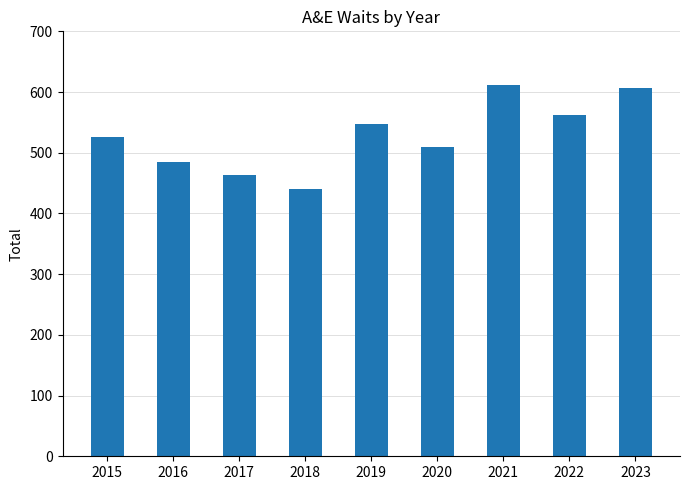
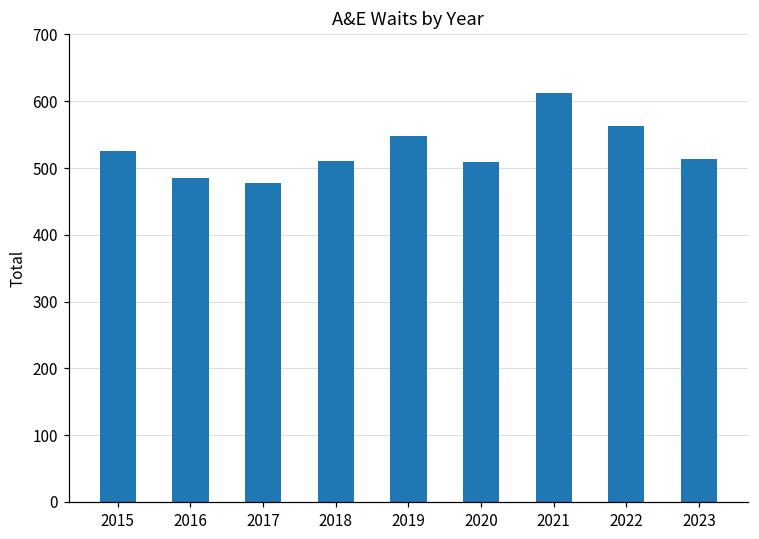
2017: 460 -> 480
2018: 440 -> 510
2023: 610 -> 510
